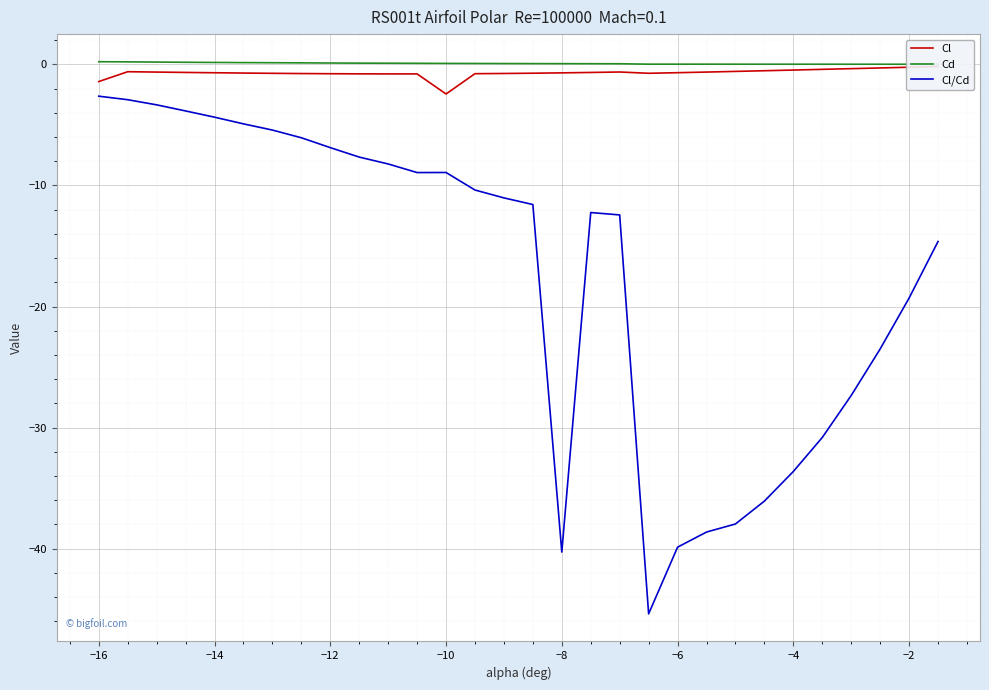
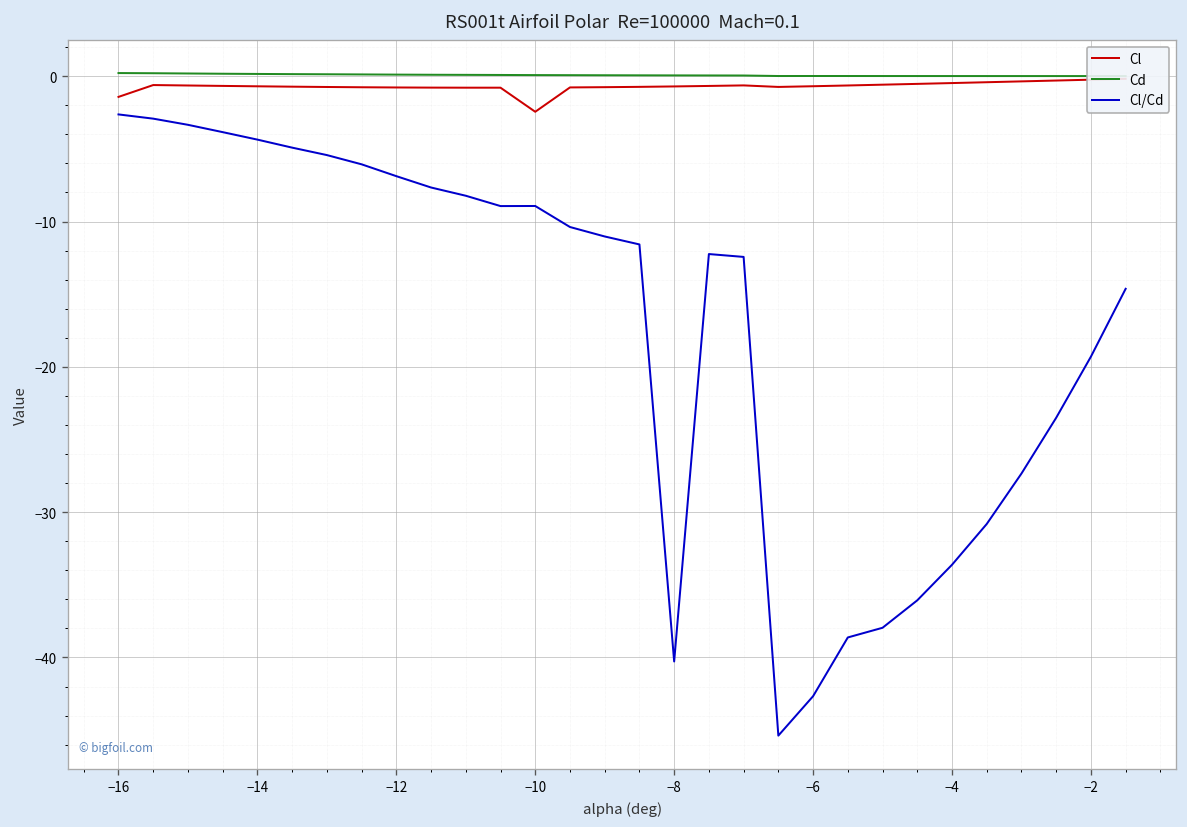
Cl/Cd, −6: -39.9 -> -42.7
